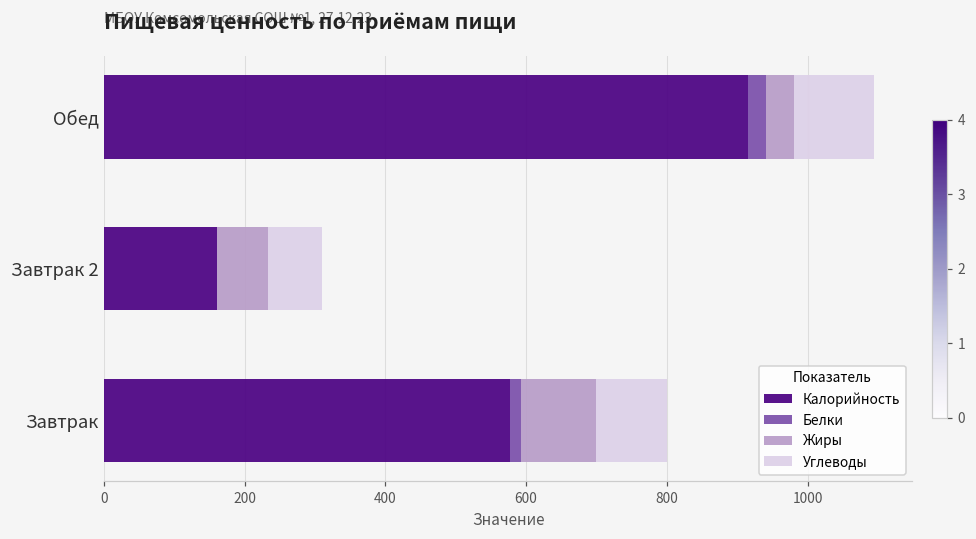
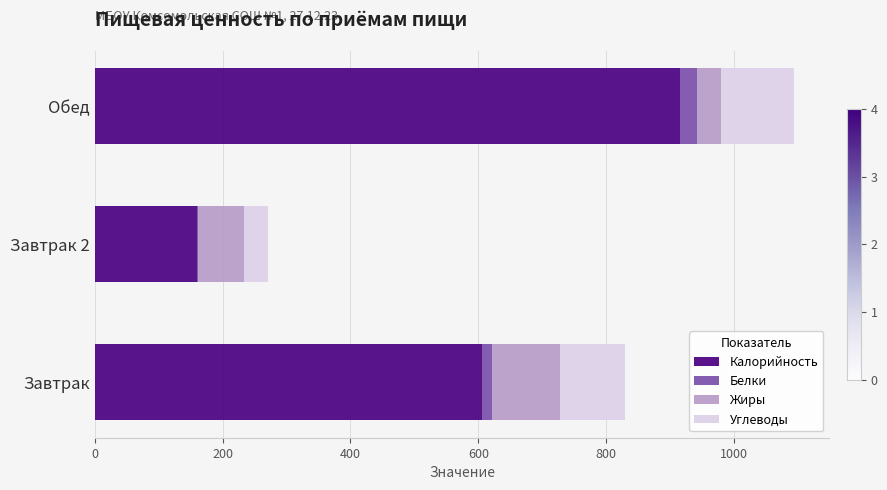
Углеводы, Завтрак 2: 80 -> 40
Калорийность, Завтрак: 580 -> 610
